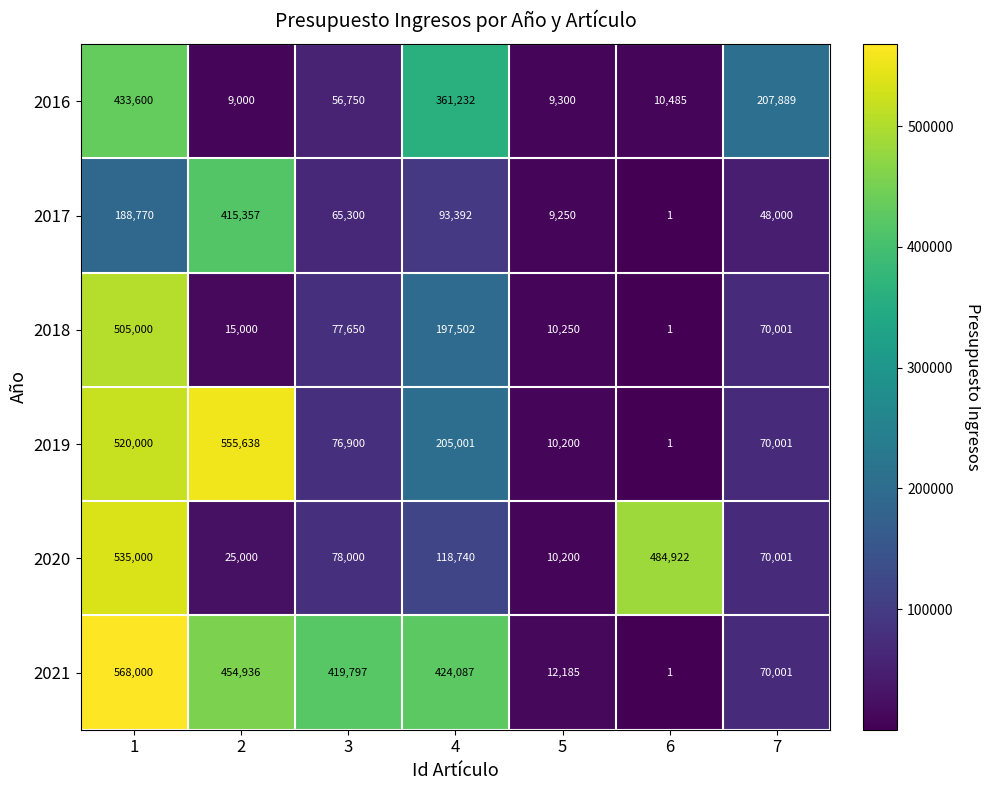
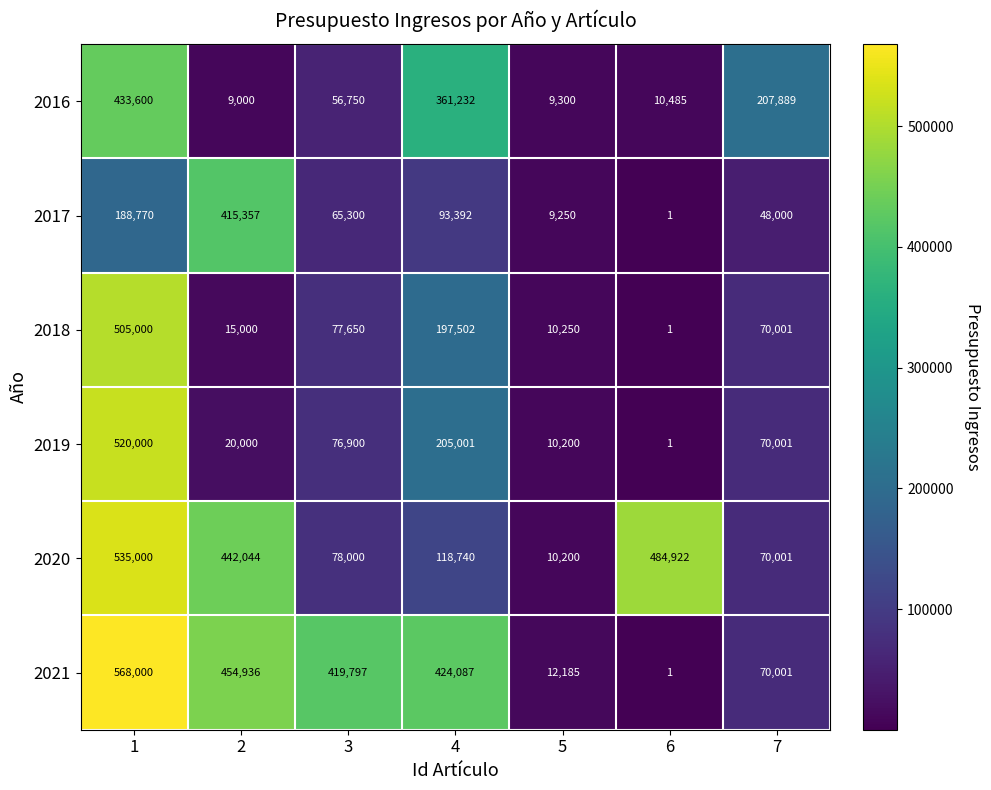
2019, 2: 555,638 -> 20,000
2020, 2: 25,000 -> 442,044
